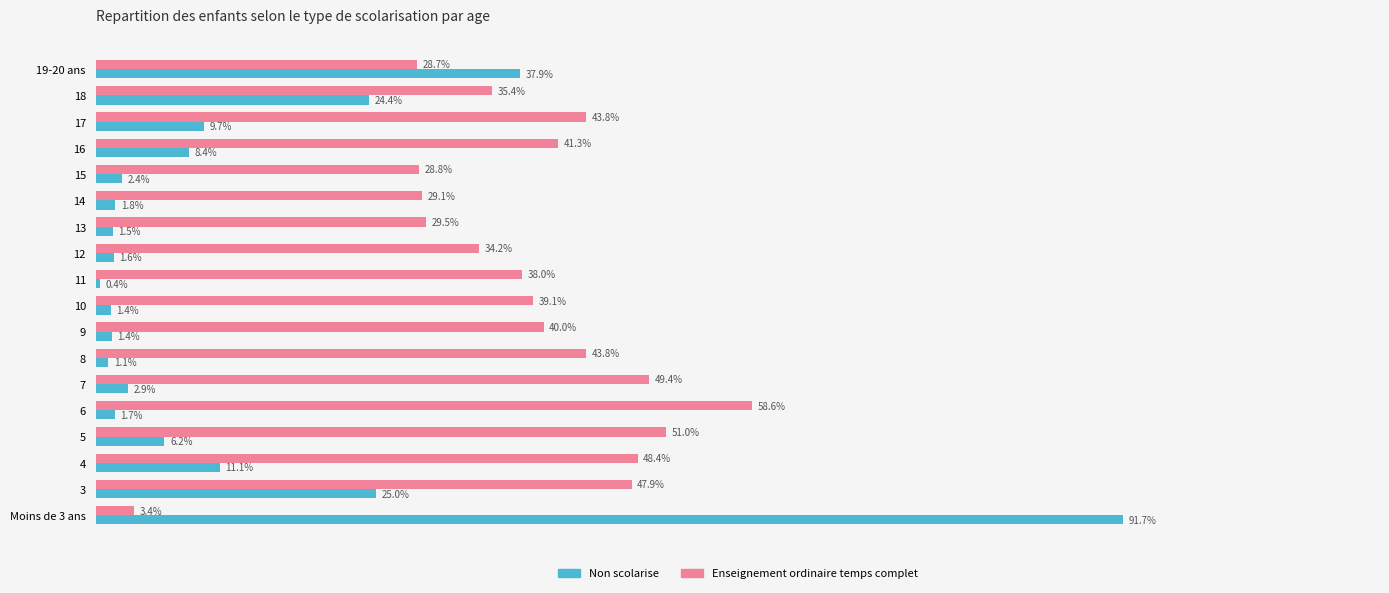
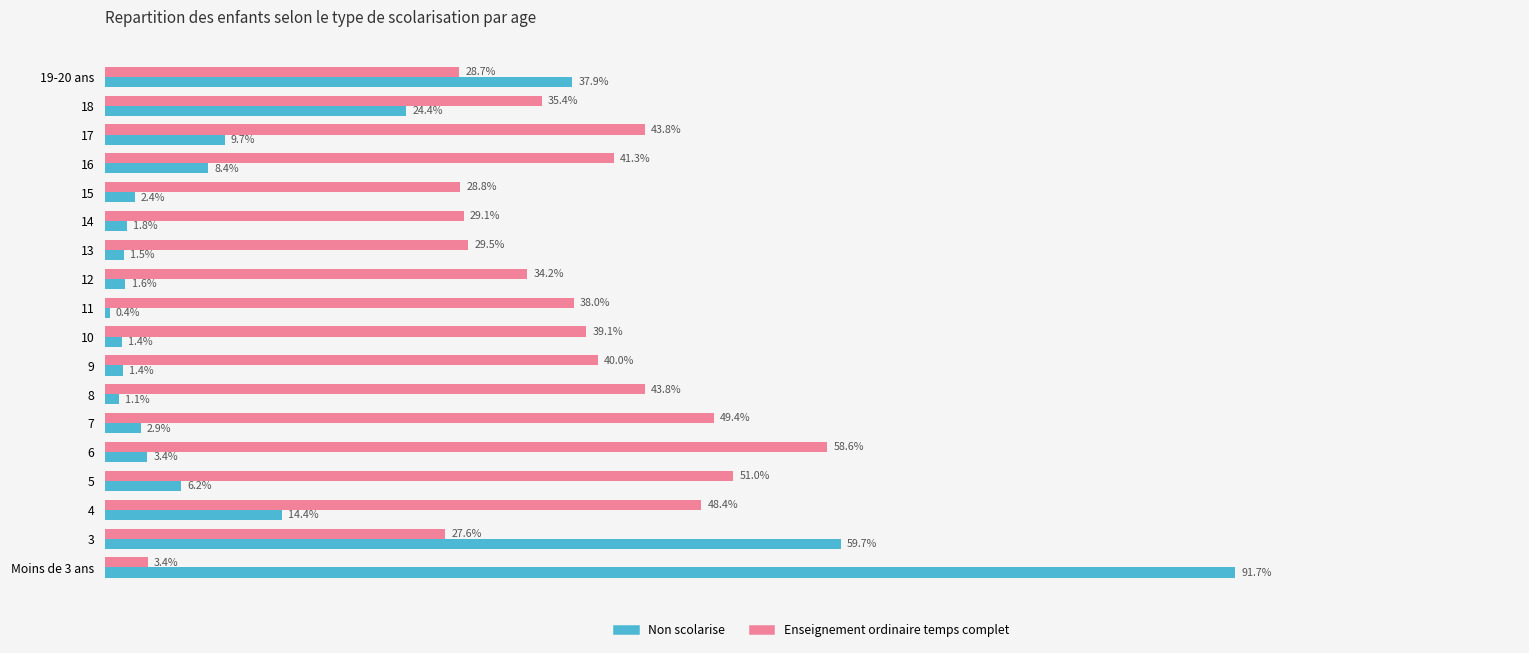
Non scolarise, 6: 1.7% -> 3.4%
Non scolarise, 4: 11.1% -> 14.4%
Enseignement ordinaire temps complet, 3: 47.9% -> 27.6%
Non scolarise, 3: 25.0% -> 59.7%
